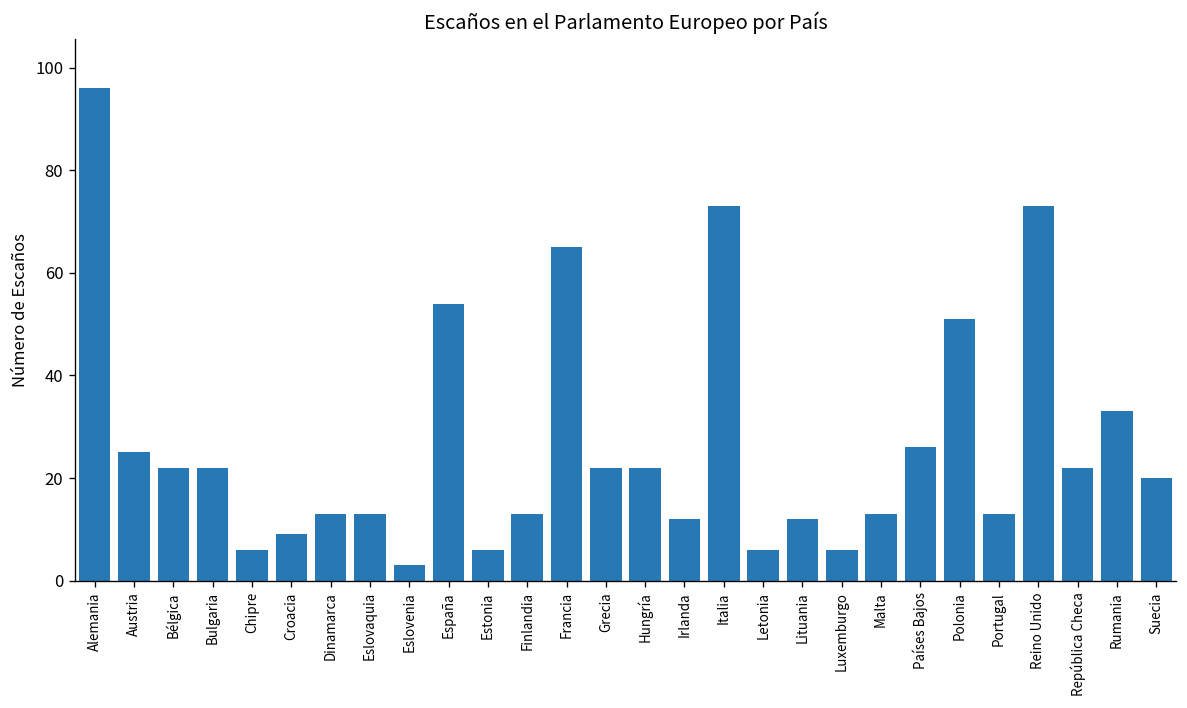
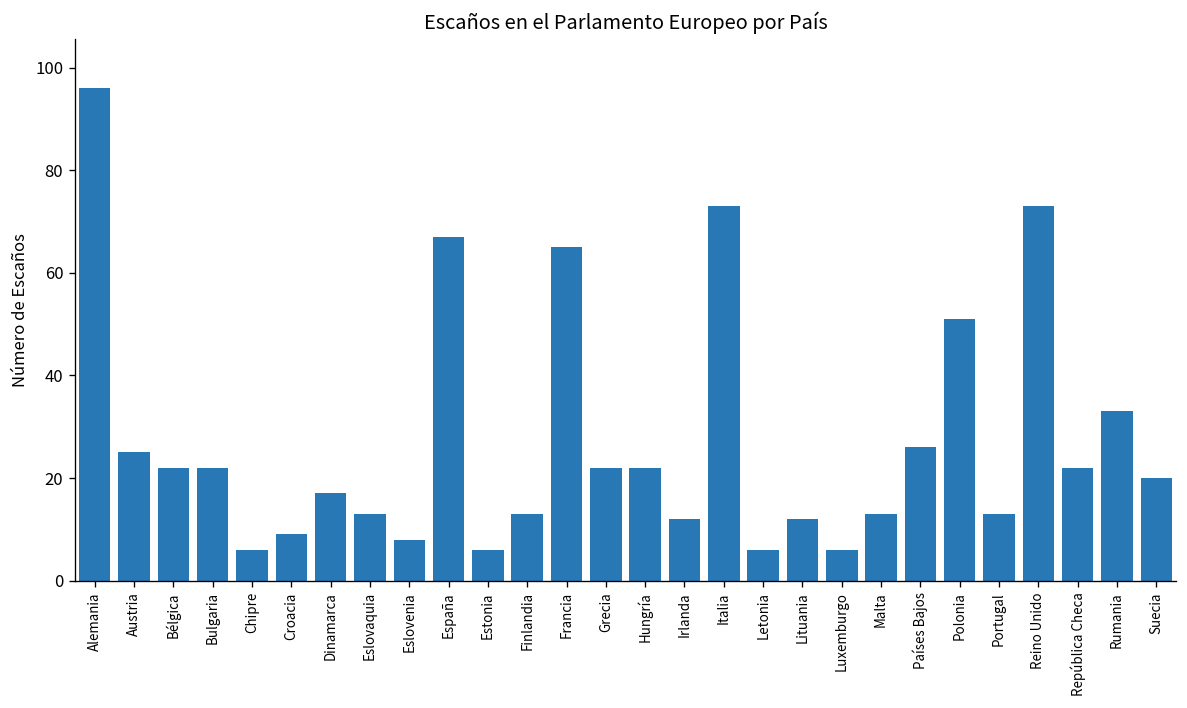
Dinamarca: 13 -> 17
Eslovenia: 3 -> 8
España: 54 -> 67
